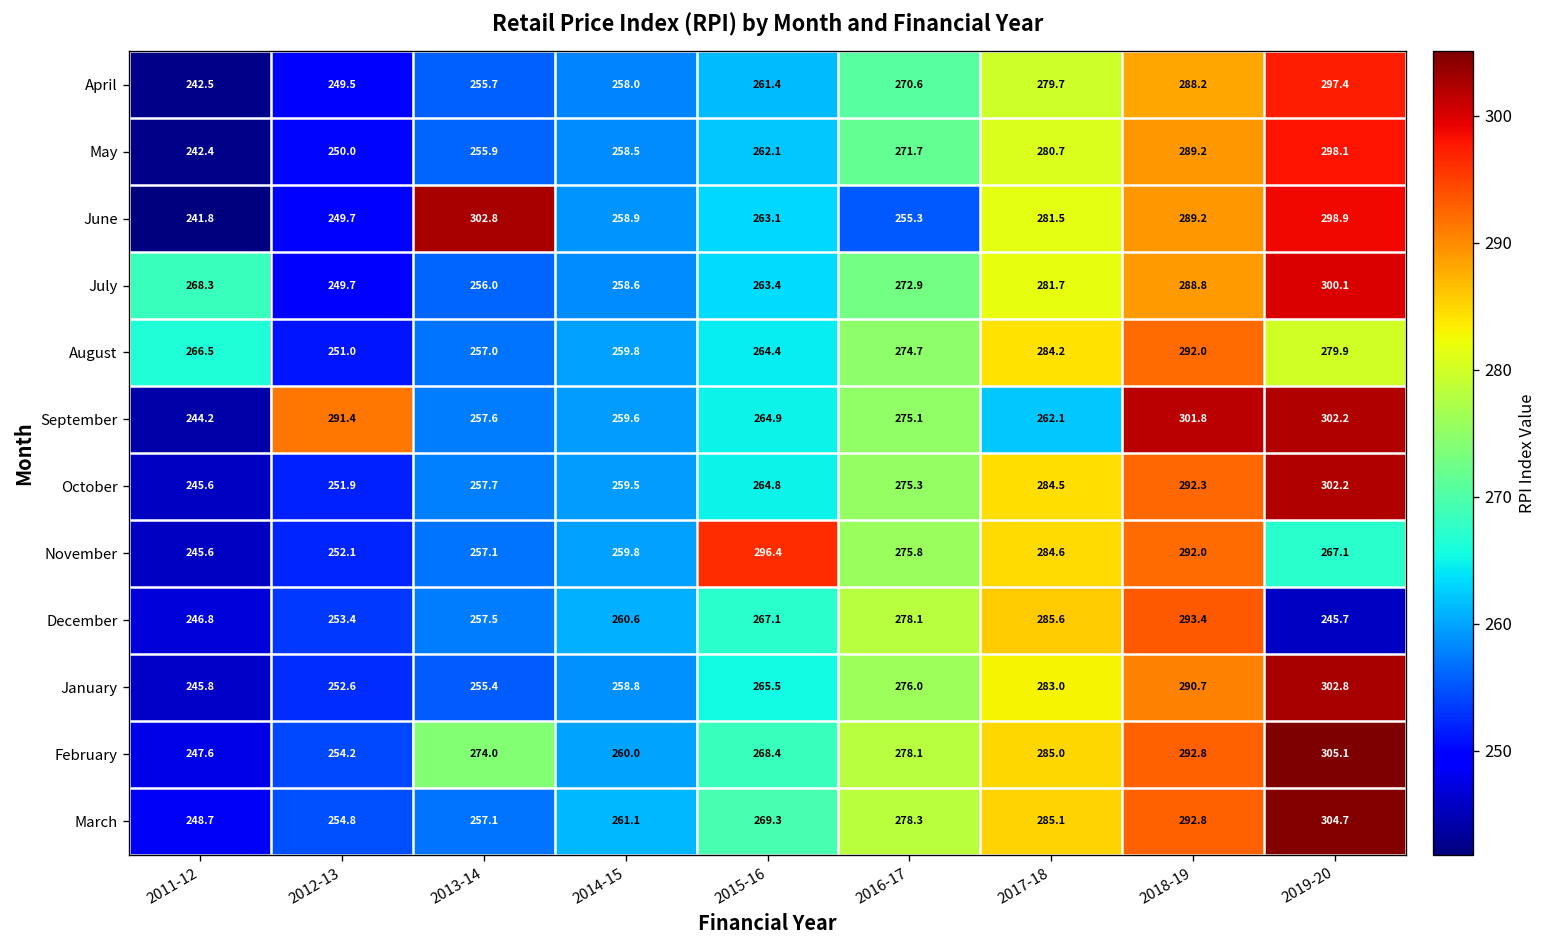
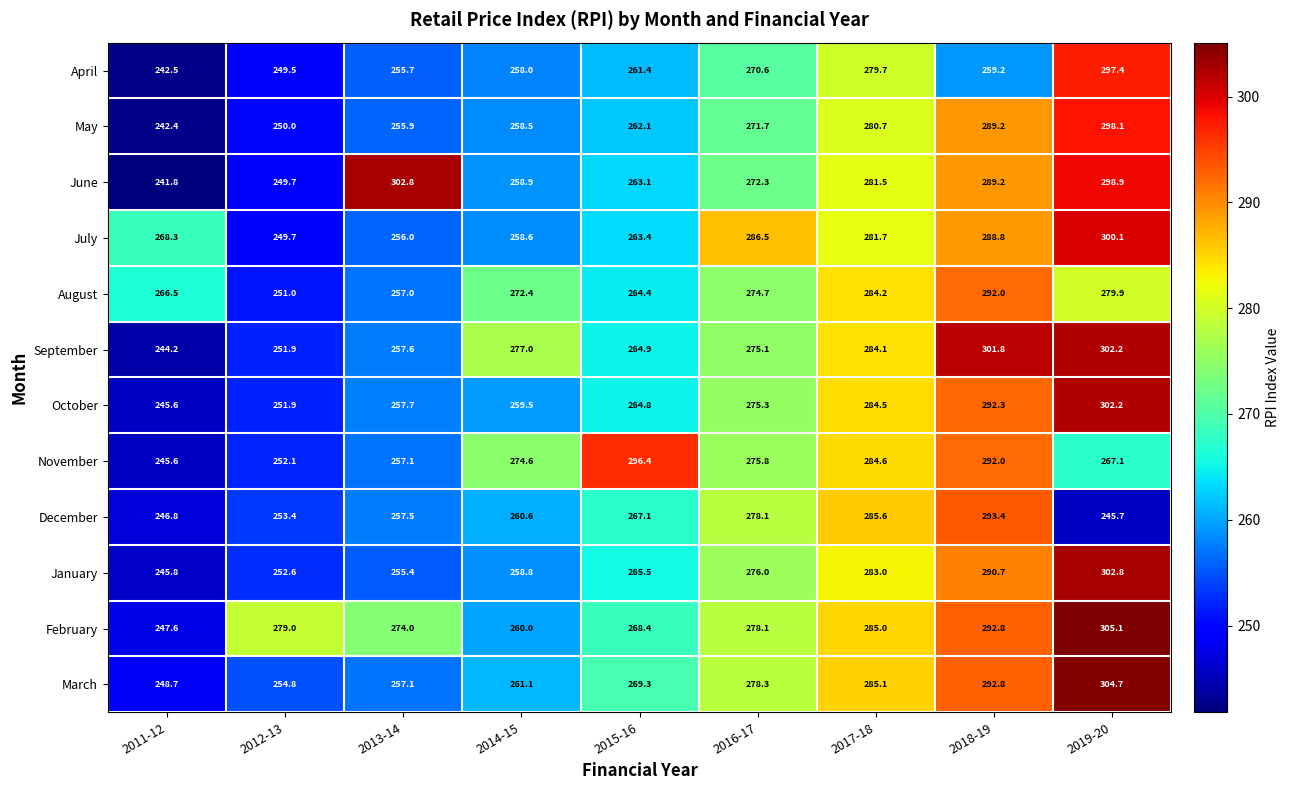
April, 2018-19: 288.2 -> 259.2
June, 2016-17: 255.3 -> 272.3
July, 2016-17: 272.9 -> 286.5
August, 2014-15: 259.8 -> 272.4
September, 2012-13: 291.4 -> 251.9
September, 2014-15: 259.6 -> 277.0
September, 2017-18: 262.1 -> 284.1
November, 2014-15: 259.8 -> 274.6
February, 2012-13: 254.2 -> 279.0
